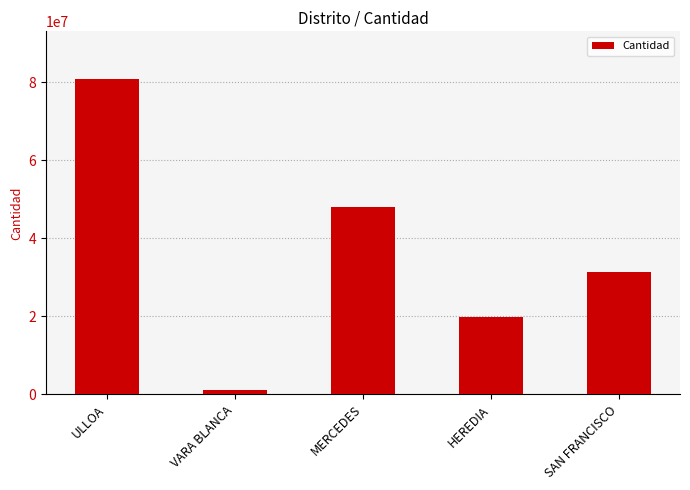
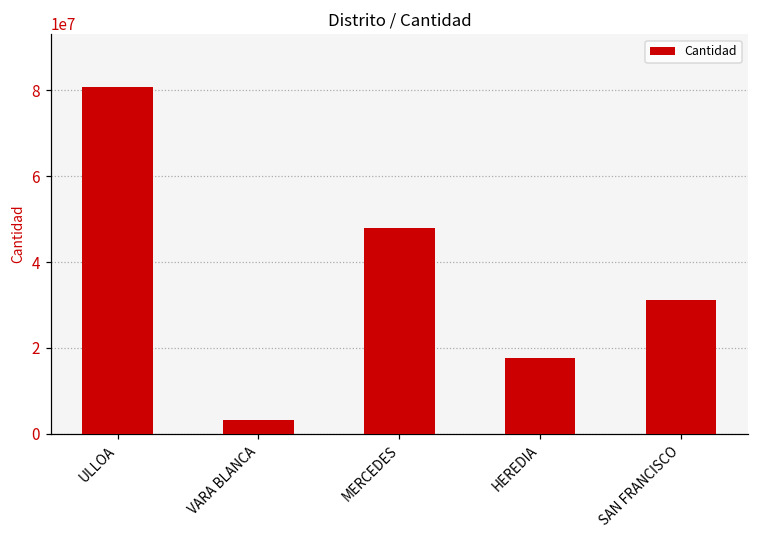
VARA BLANCA: 1000000 -> 3000000
HEREDIA: 20000000 -> 18000000
